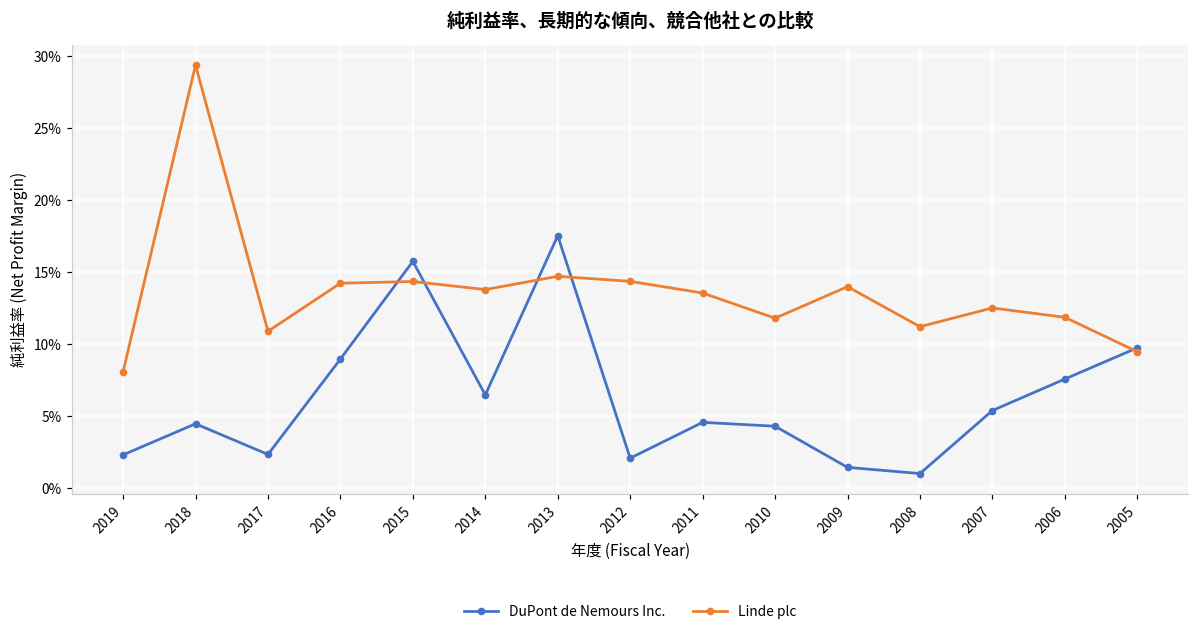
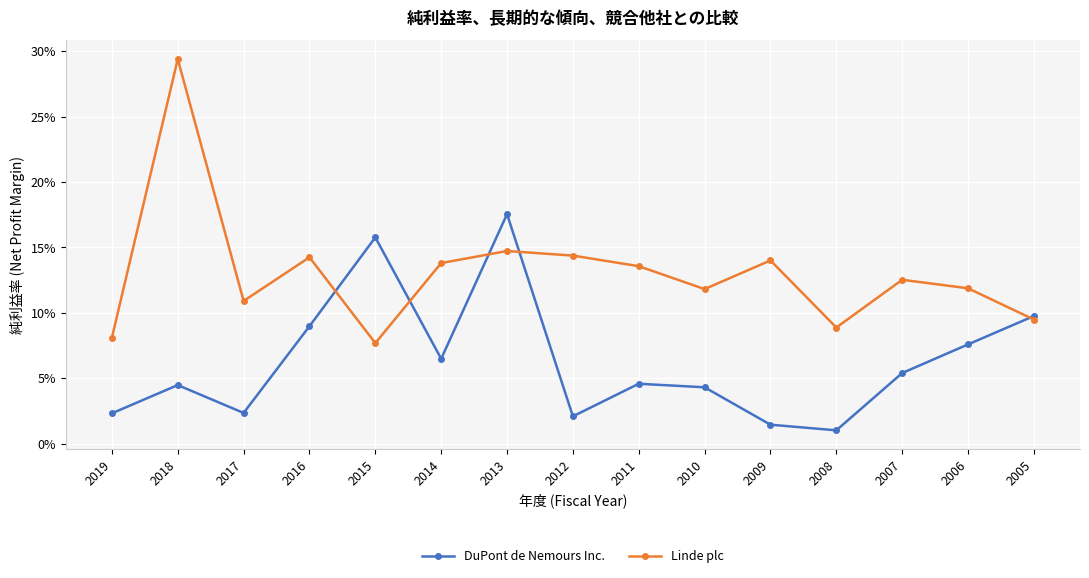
Linde plc, 2015: 14.4% -> 7.7%
Linde plc, 2008: 11.2% -> 8.9%
